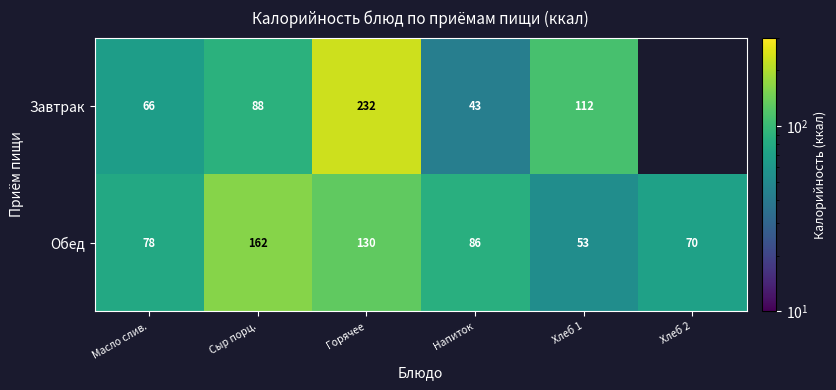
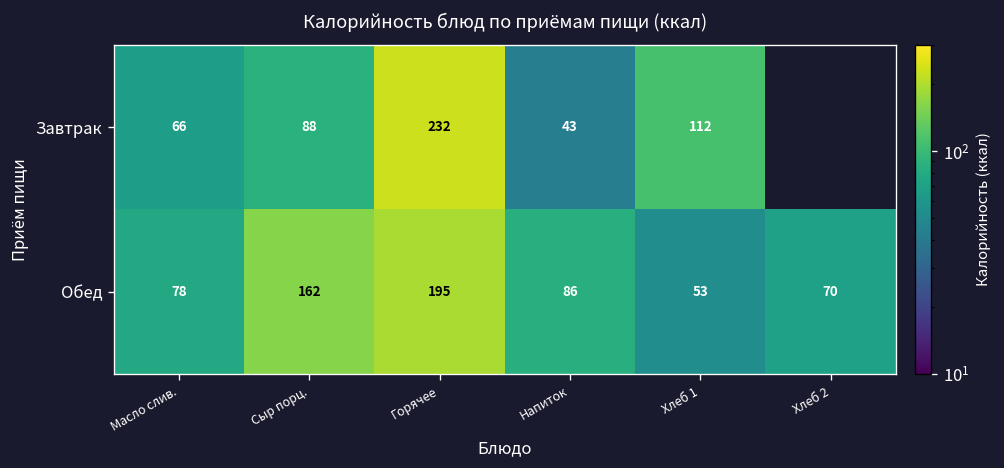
Обед, Горячее: 130 -> 195
